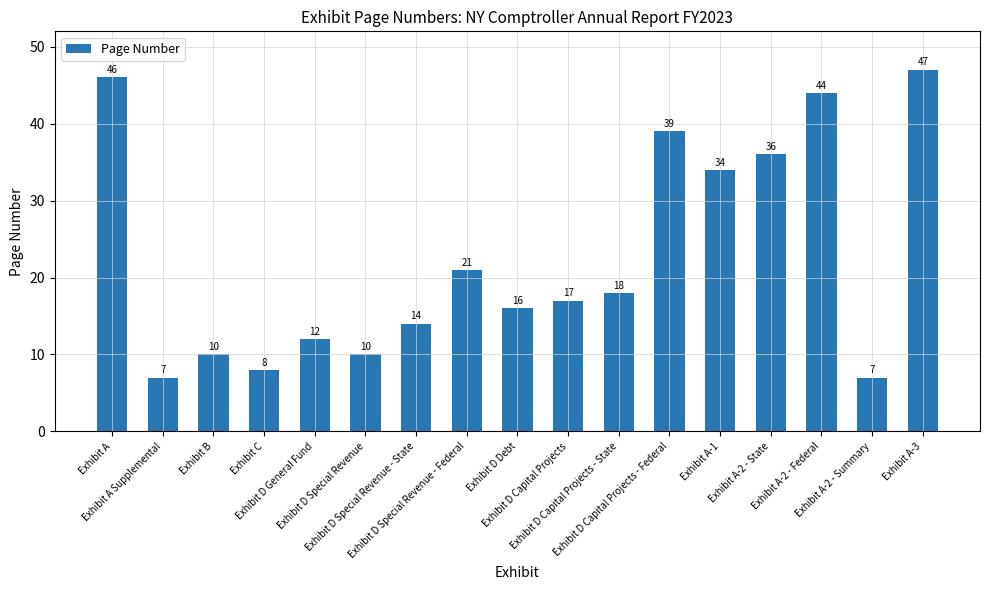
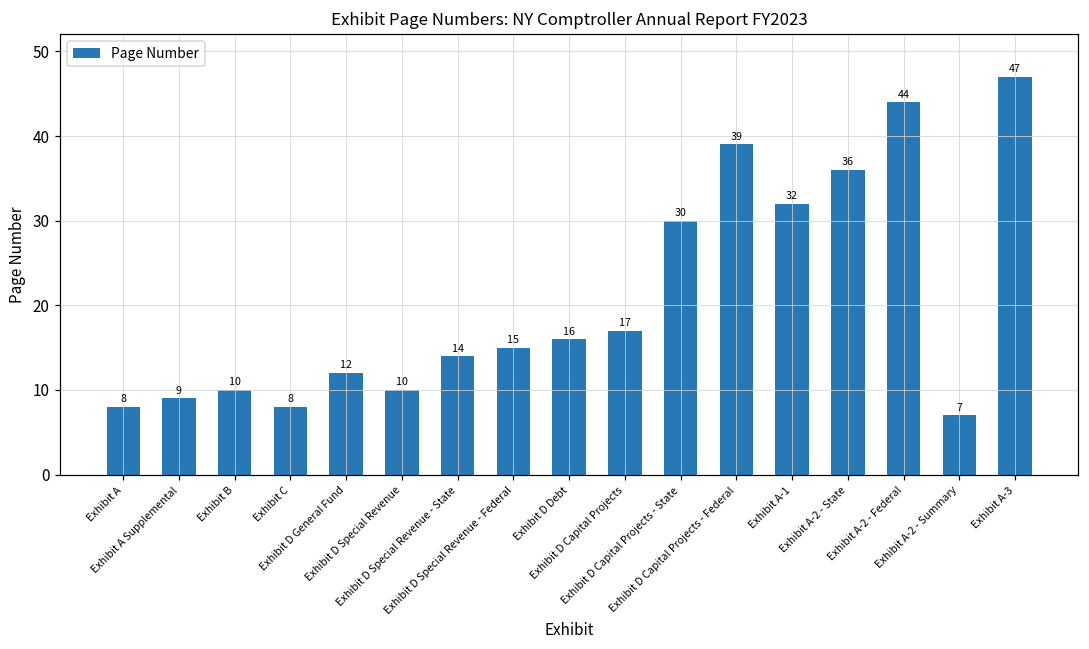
Exhibit A: 46 -> 8
Exhibit A Supplemental: 7 -> 9
Exhibit D Special Revenue - Federal: 21 -> 15
Exhibit D Capital Projects - State: 18 -> 30
Exhibit A-1: 34 -> 32
